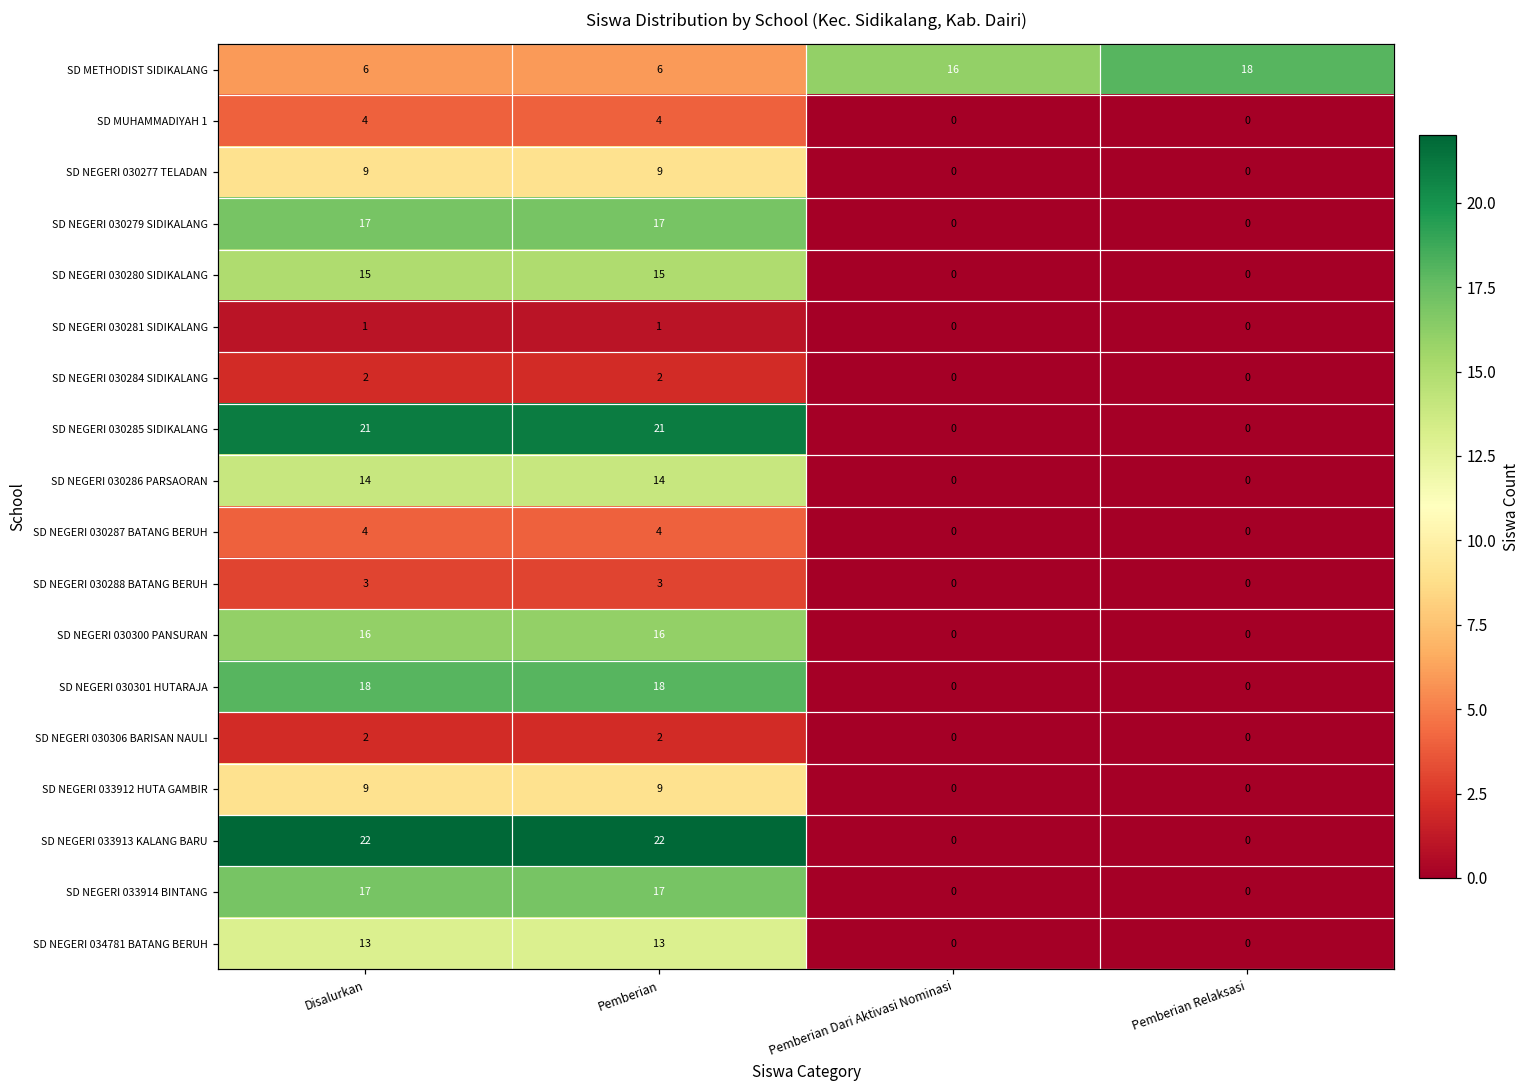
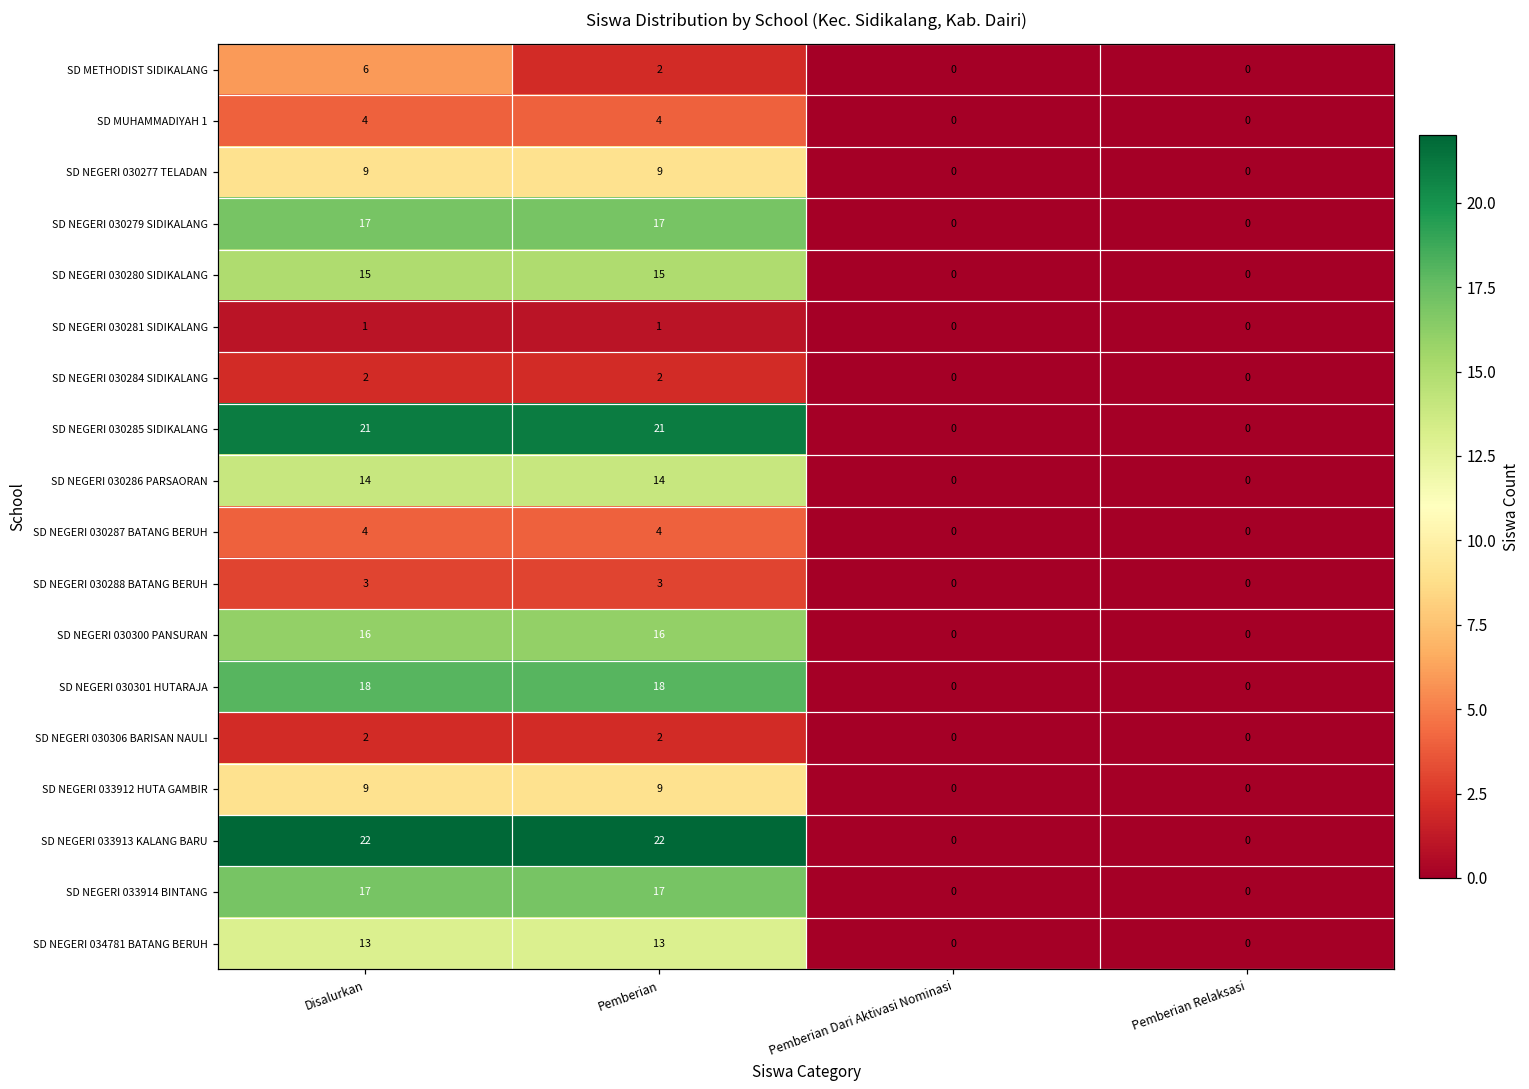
SD METHODIST SIDIKALANG, Pemberian: 6 -> 2
SD METHODIST SIDIKALANG, Pemberian Dari Aktivasi Nominasi: 16 -> 0
SD METHODIST SIDIKALANG, Pemberian Relaksasi: 18 -> 0
